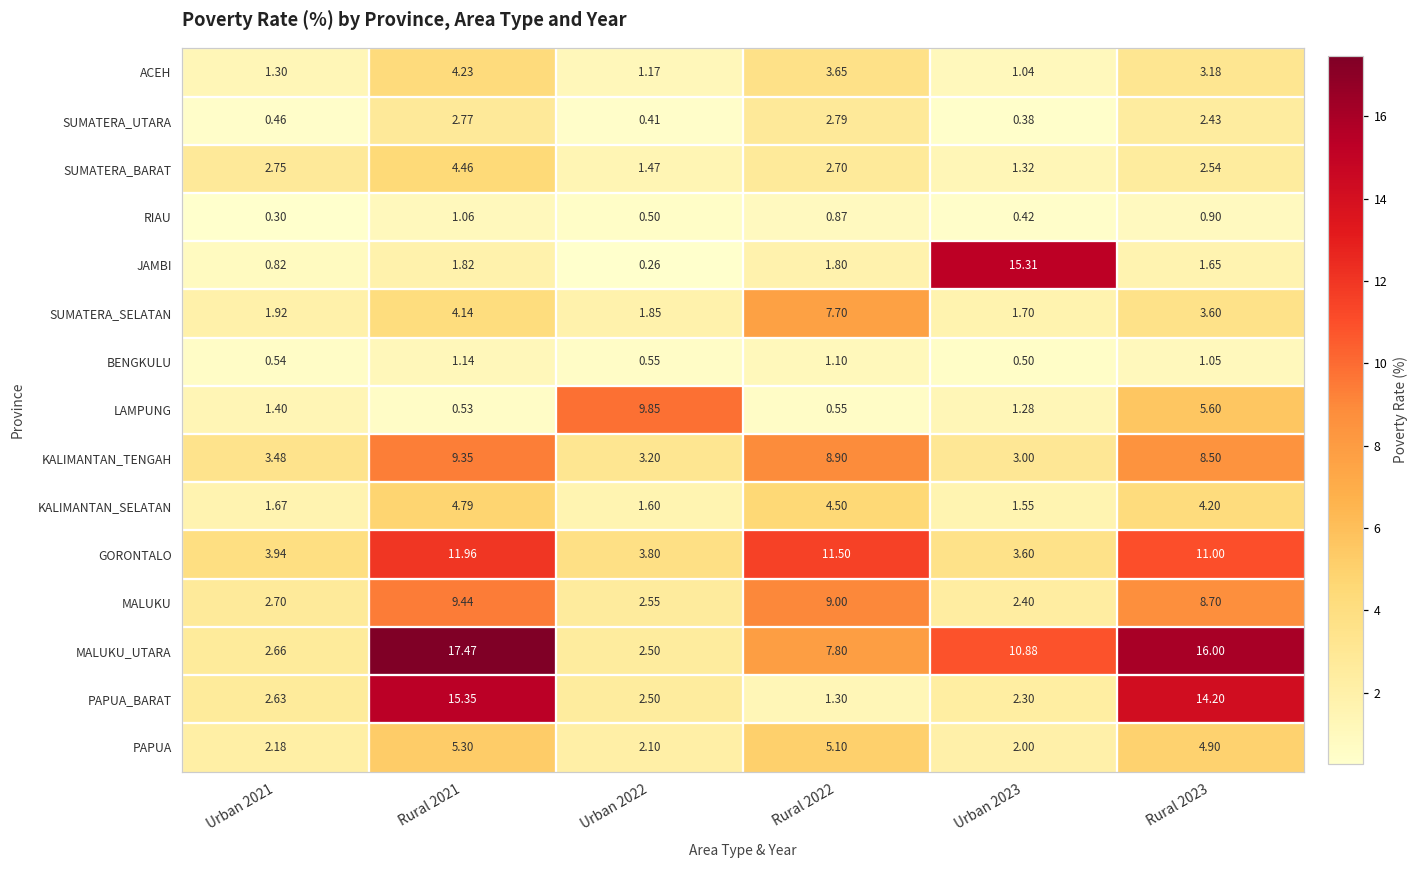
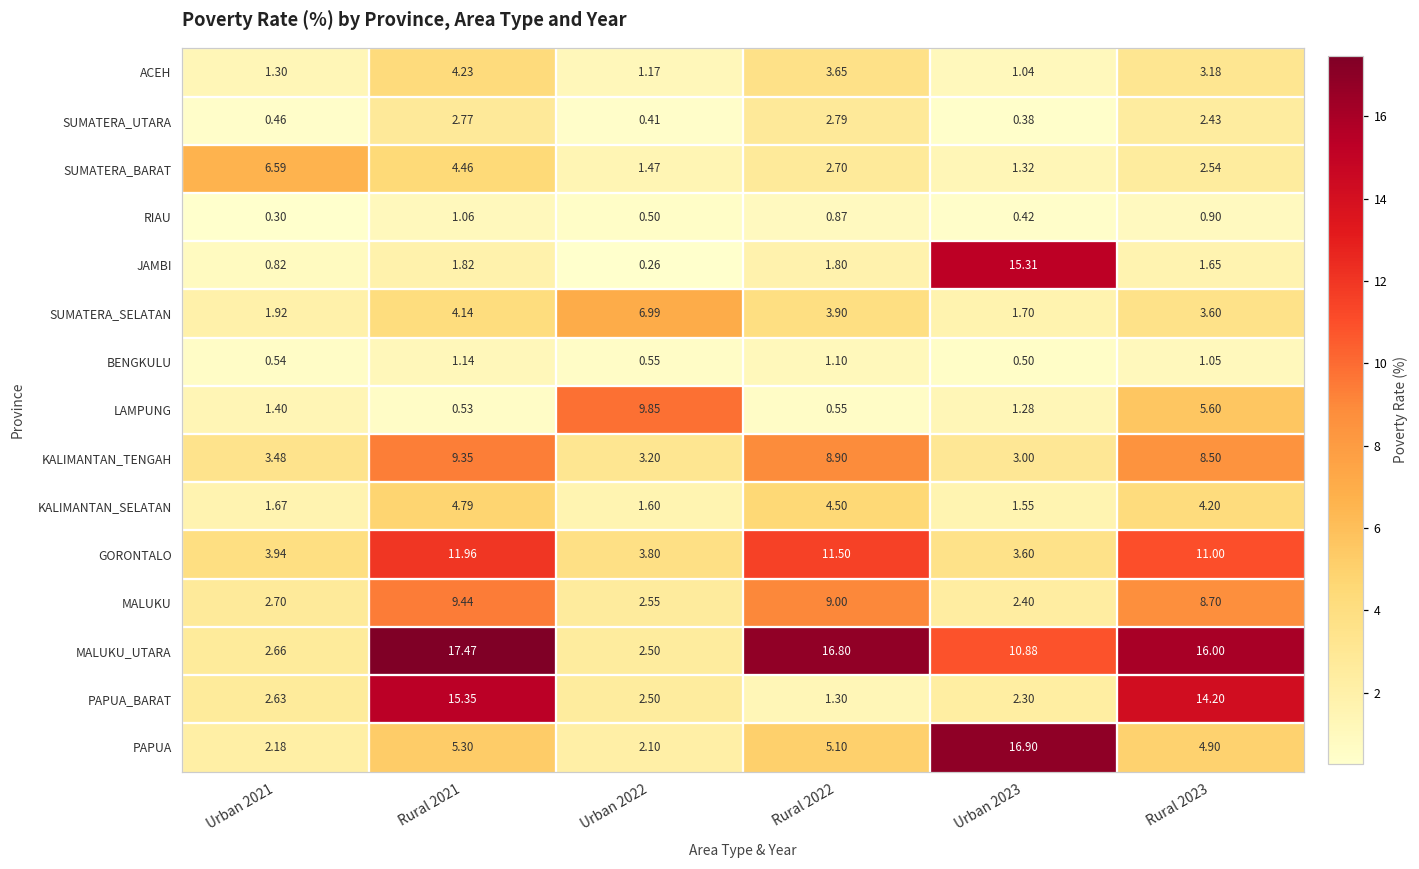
SUMATERA_BARAT, Urban 2021: 2.75 -> 6.59
SUMATERA_SELATAN, Urban 2022: 1.85 -> 6.99
SUMATERA_SELATAN, Rural 2022: 7.70 -> 3.90
MALUKU_UTARA, Rural 2022: 7.80 -> 16.80
PAPUA, Urban 2023: 2.00 -> 16.90
